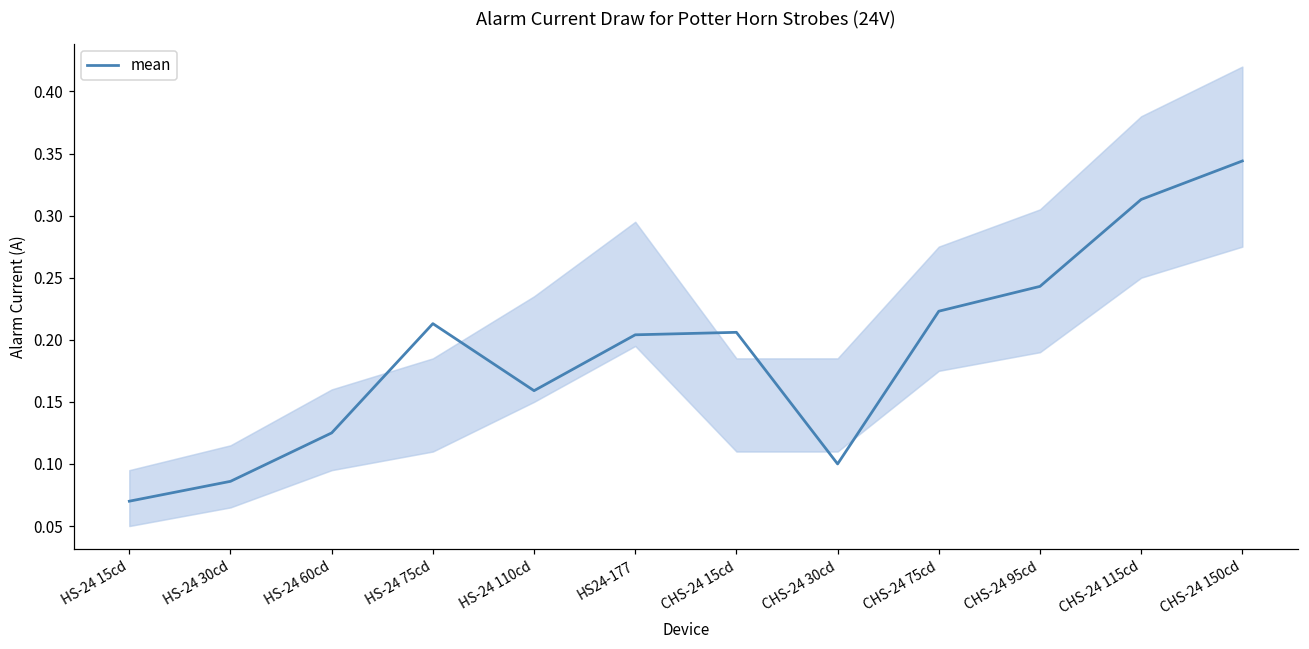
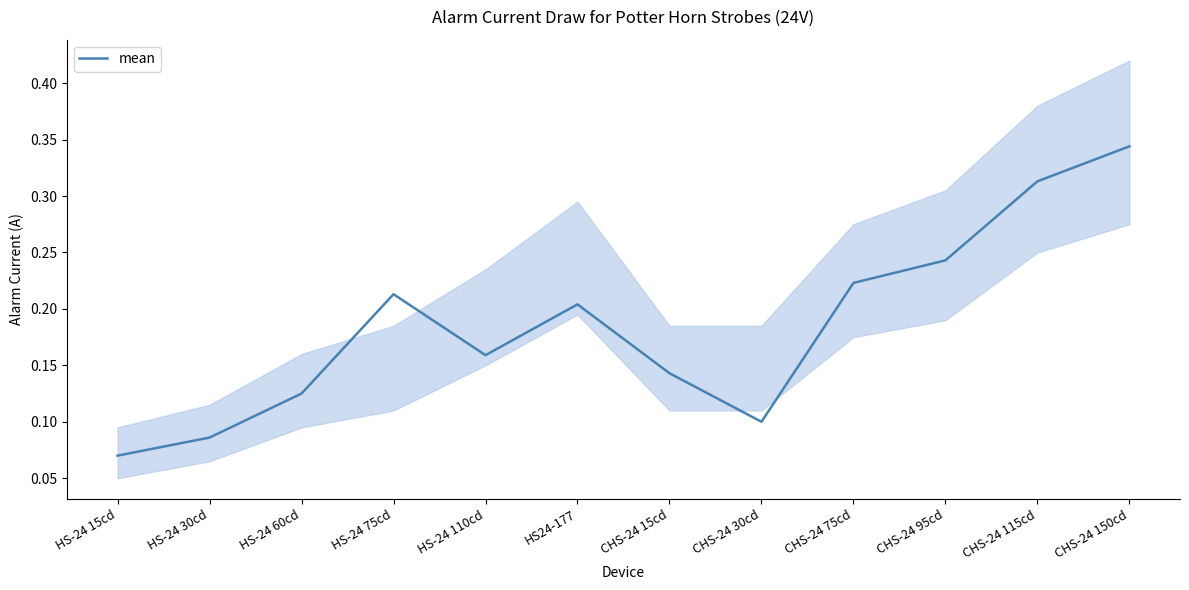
mean, CHS-24 15cd: 0.206 -> 0.143
